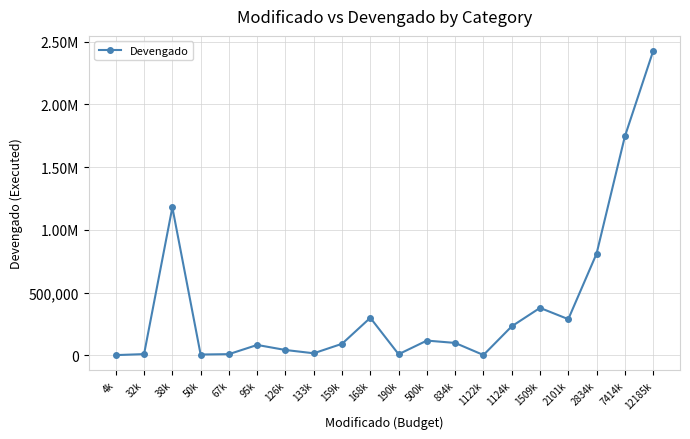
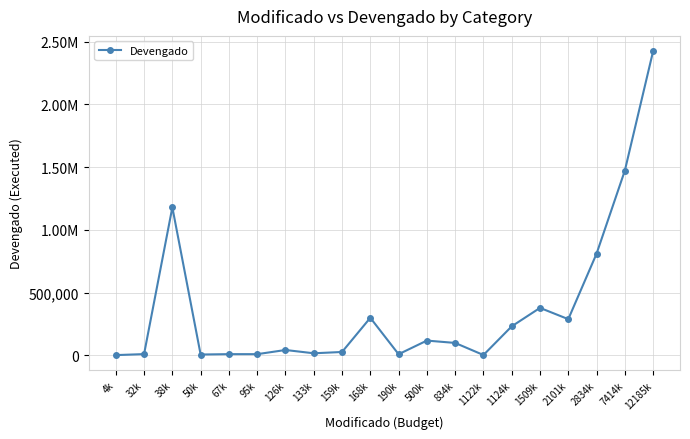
95k: 80,000 -> 10,000
159k: 90,000 -> 30,000
7414k: 1,740,000 -> 1,470,000
